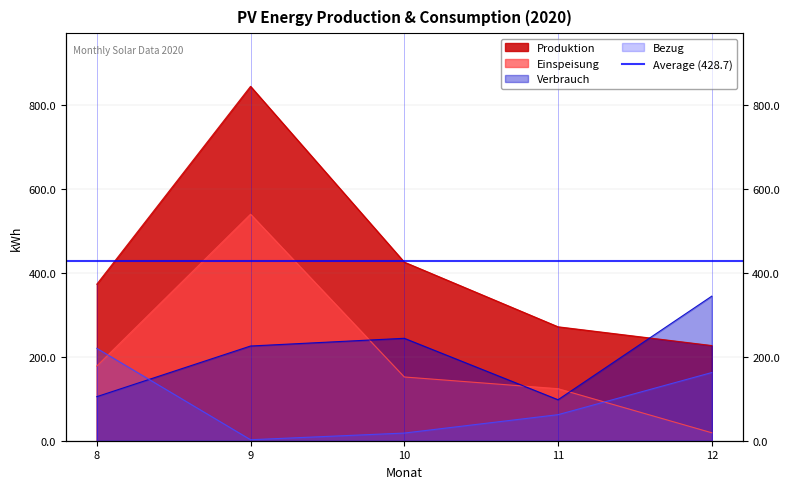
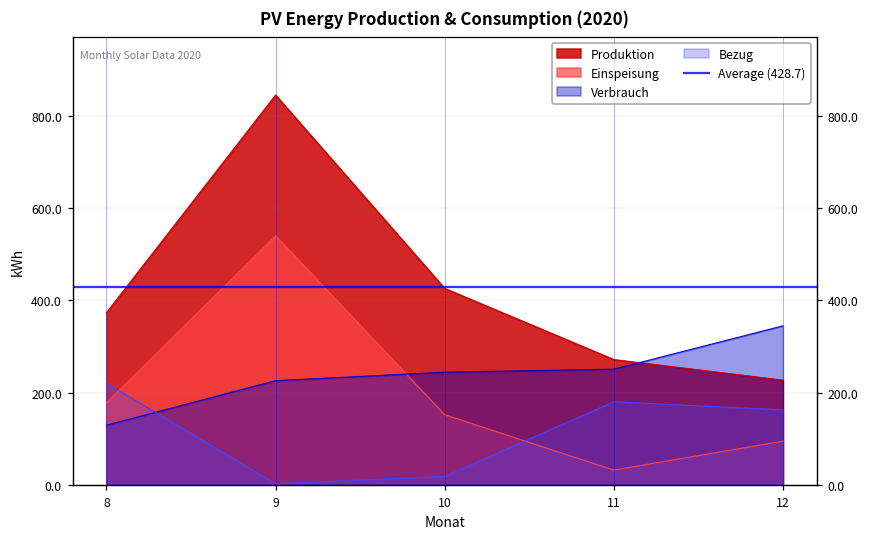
Verbrauch, 8: 110 -> 130
Einspeisung, 11: 120 -> 30
Verbrauch, 11: 100 -> 250
Bezug, 11: 60 -> 180
Einspeisung, 12: 20 -> 90
